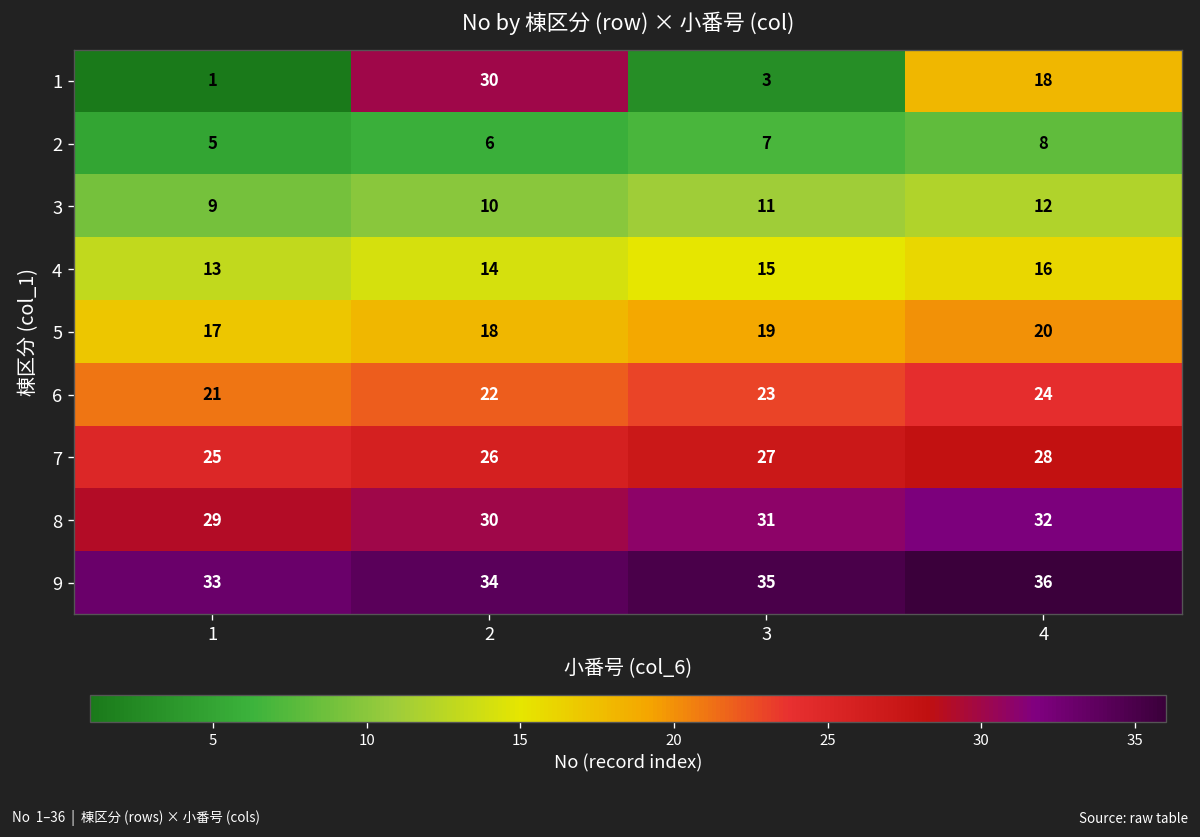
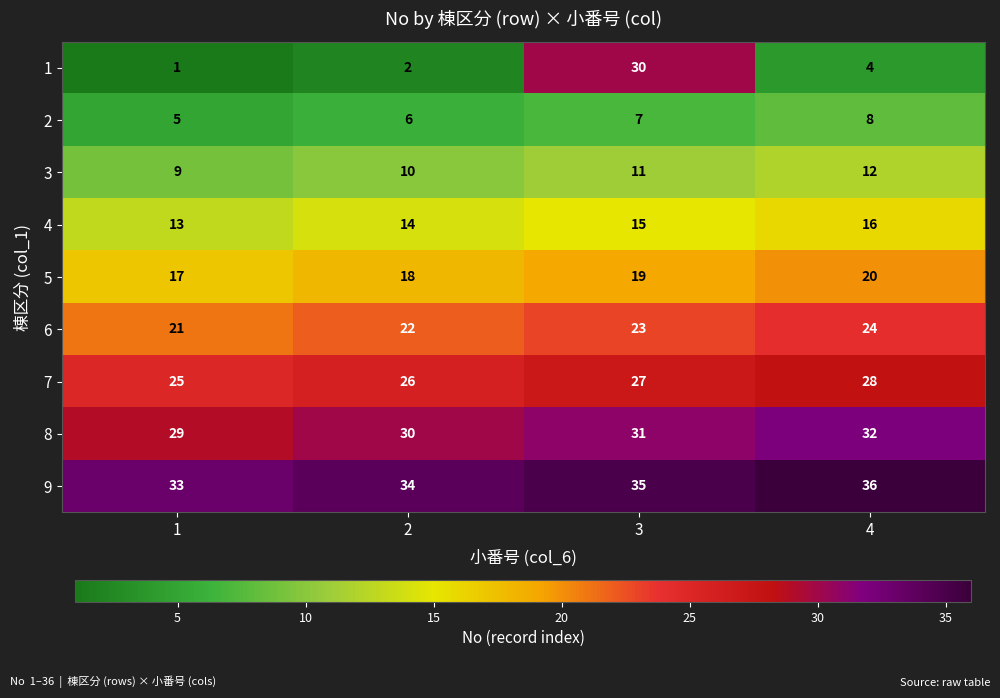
1, 2: 30 -> 2
1, 3: 3 -> 30
1, 4: 18 -> 4
